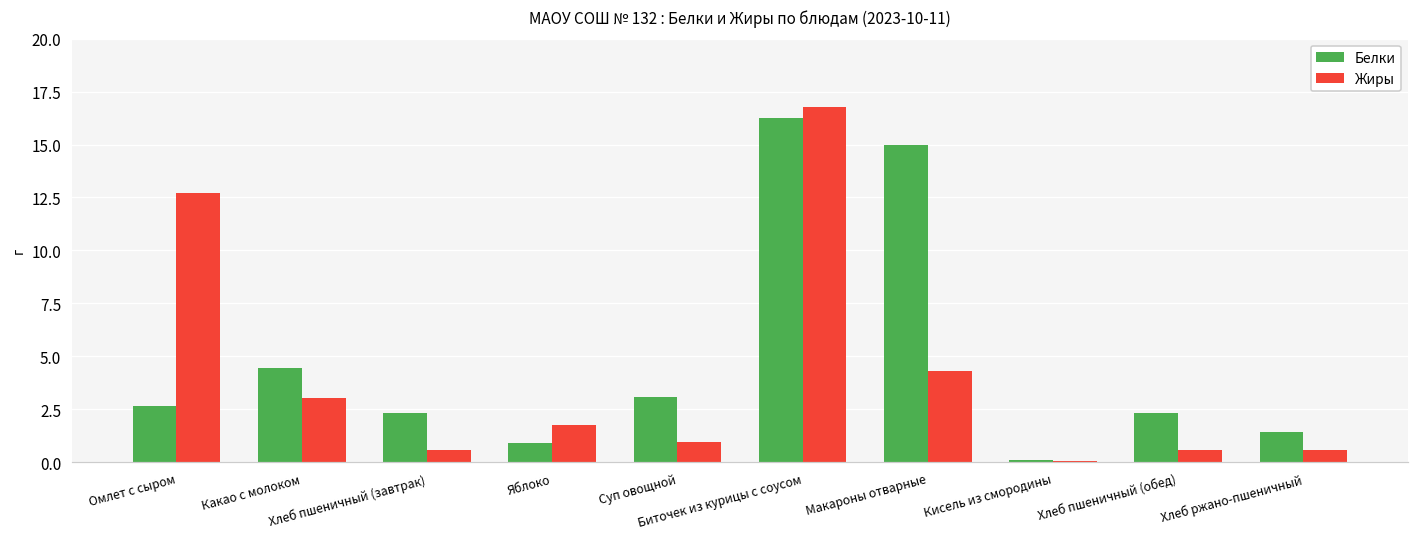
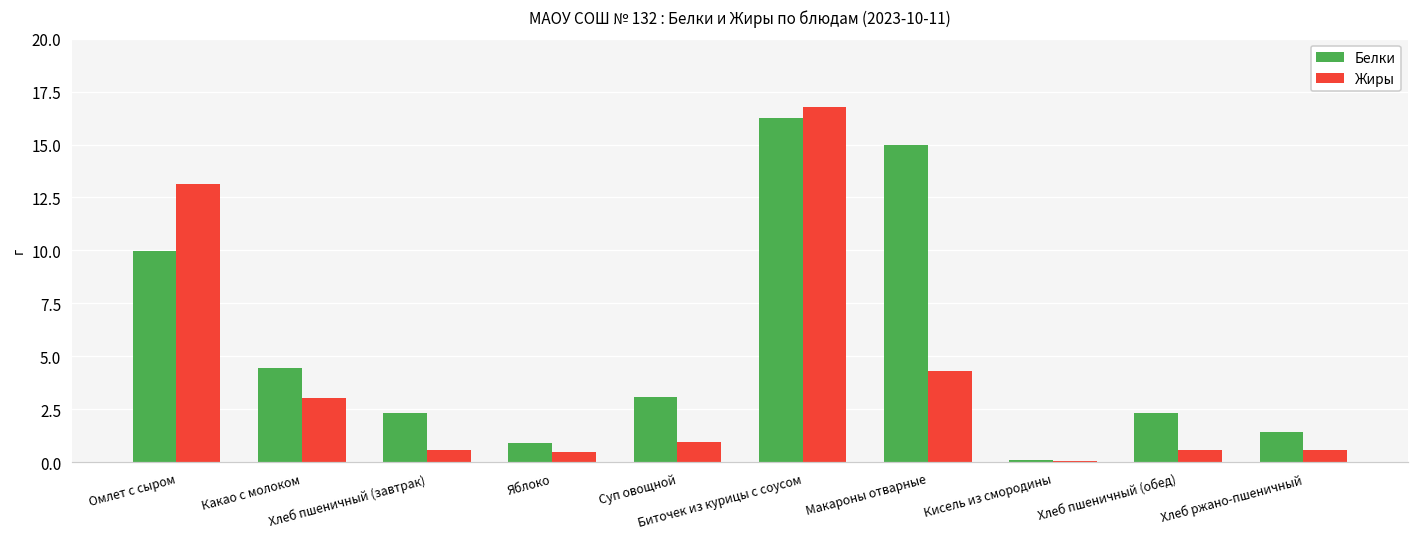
Белки, Омлет с сыром: 2.7 -> 10.0
Жиры, Омлет с сыром: 12.7 -> 13.1
Жиры, Яблоко: 1.8 -> 0.5
